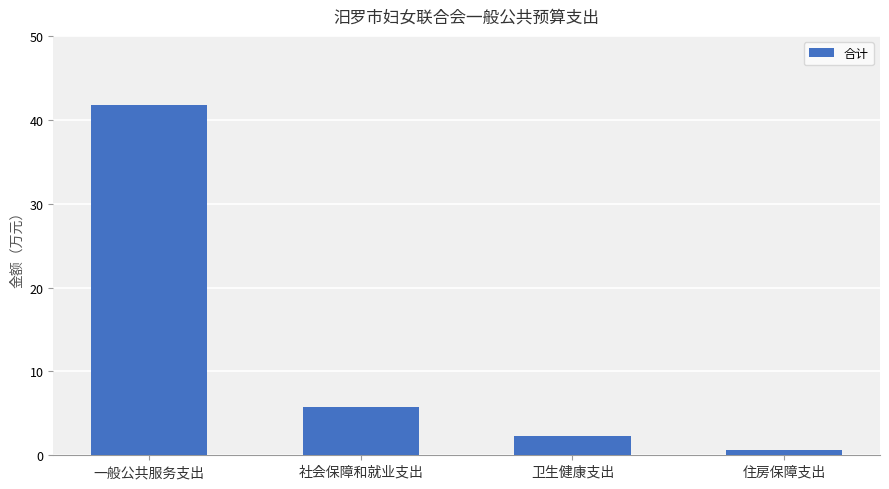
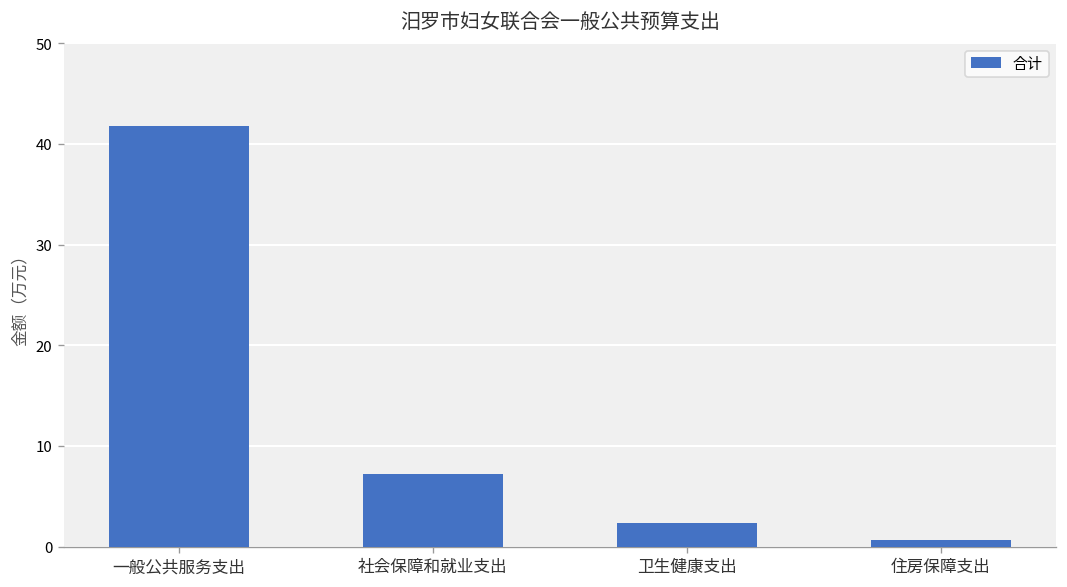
社会保障和就业支出: 6 -> 7
